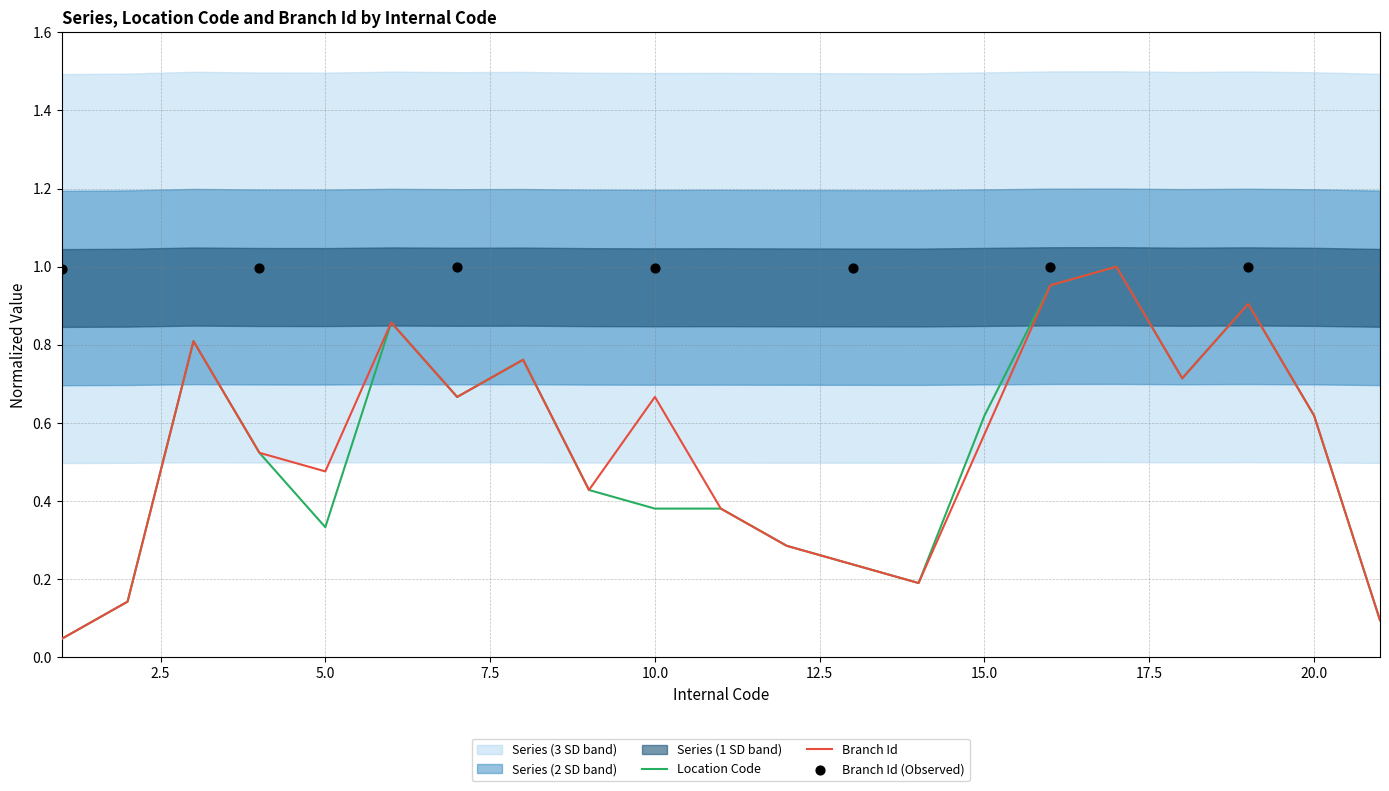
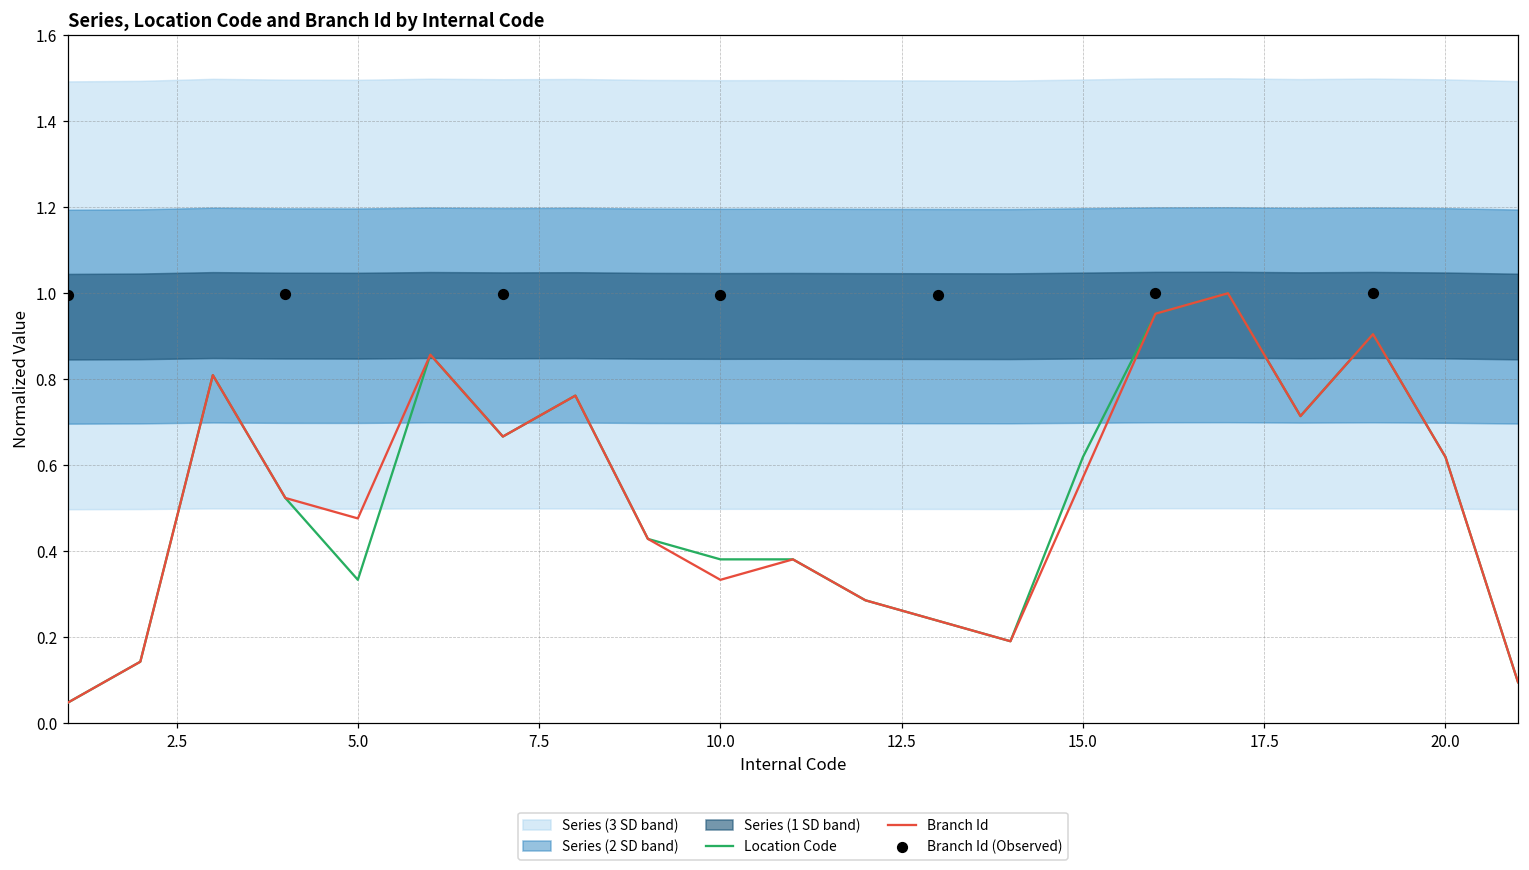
Branch Id, 10.0: 0.67 -> 0.33
